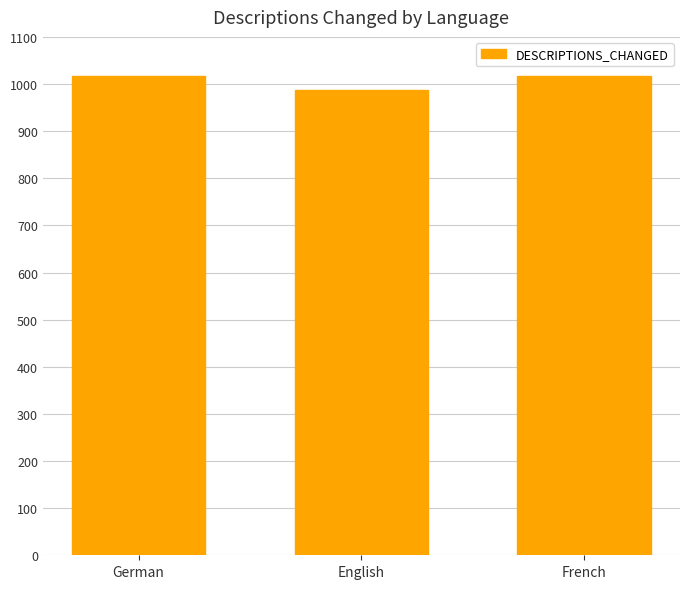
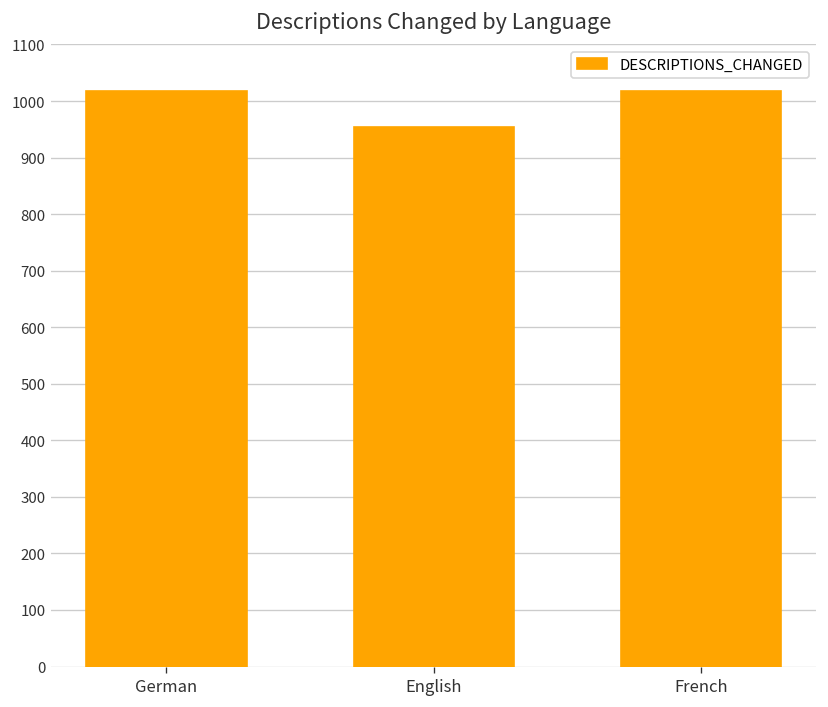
English: 990 -> 950
